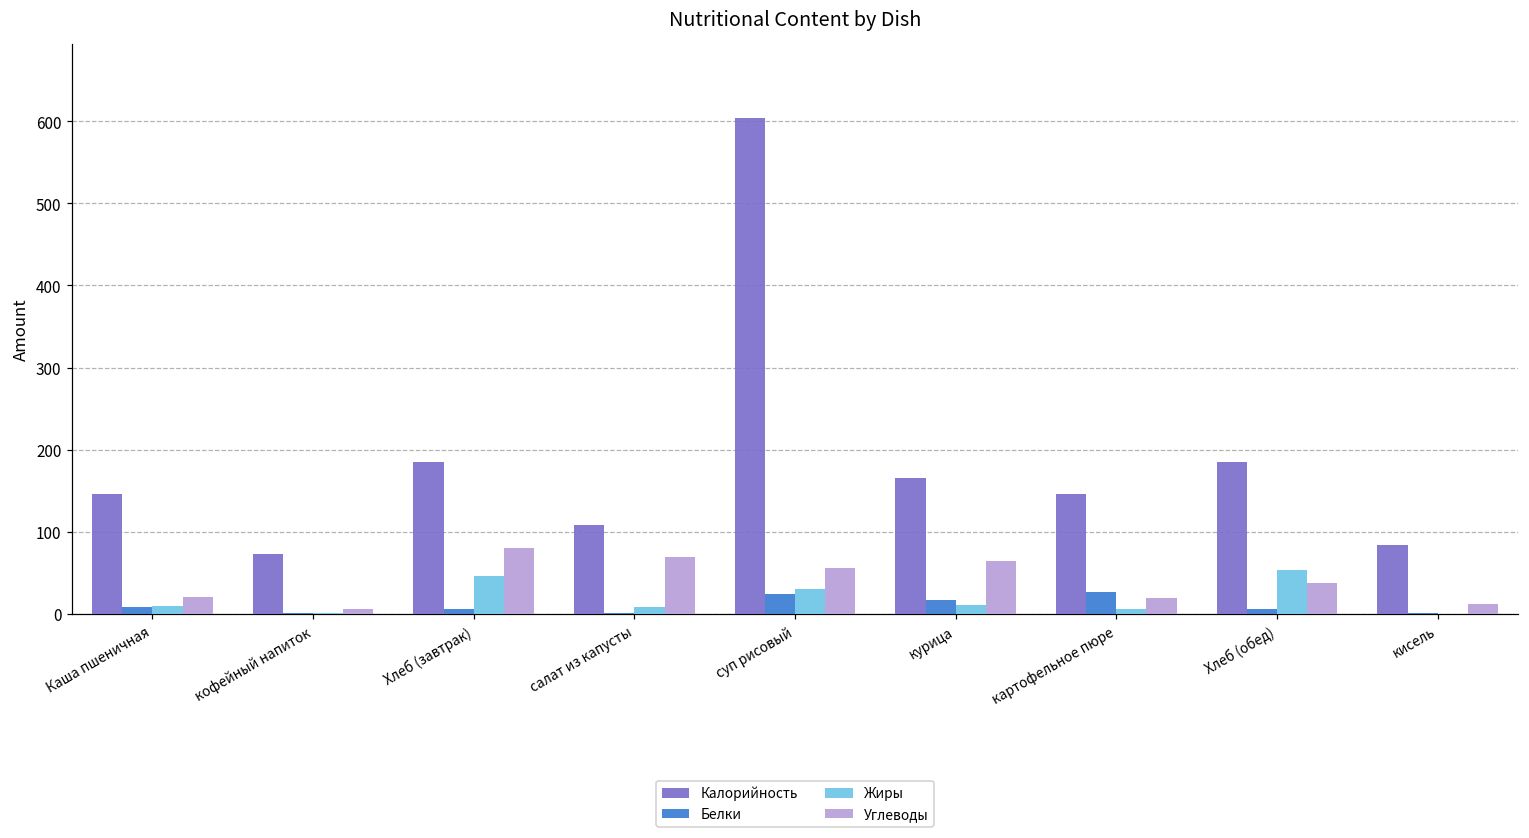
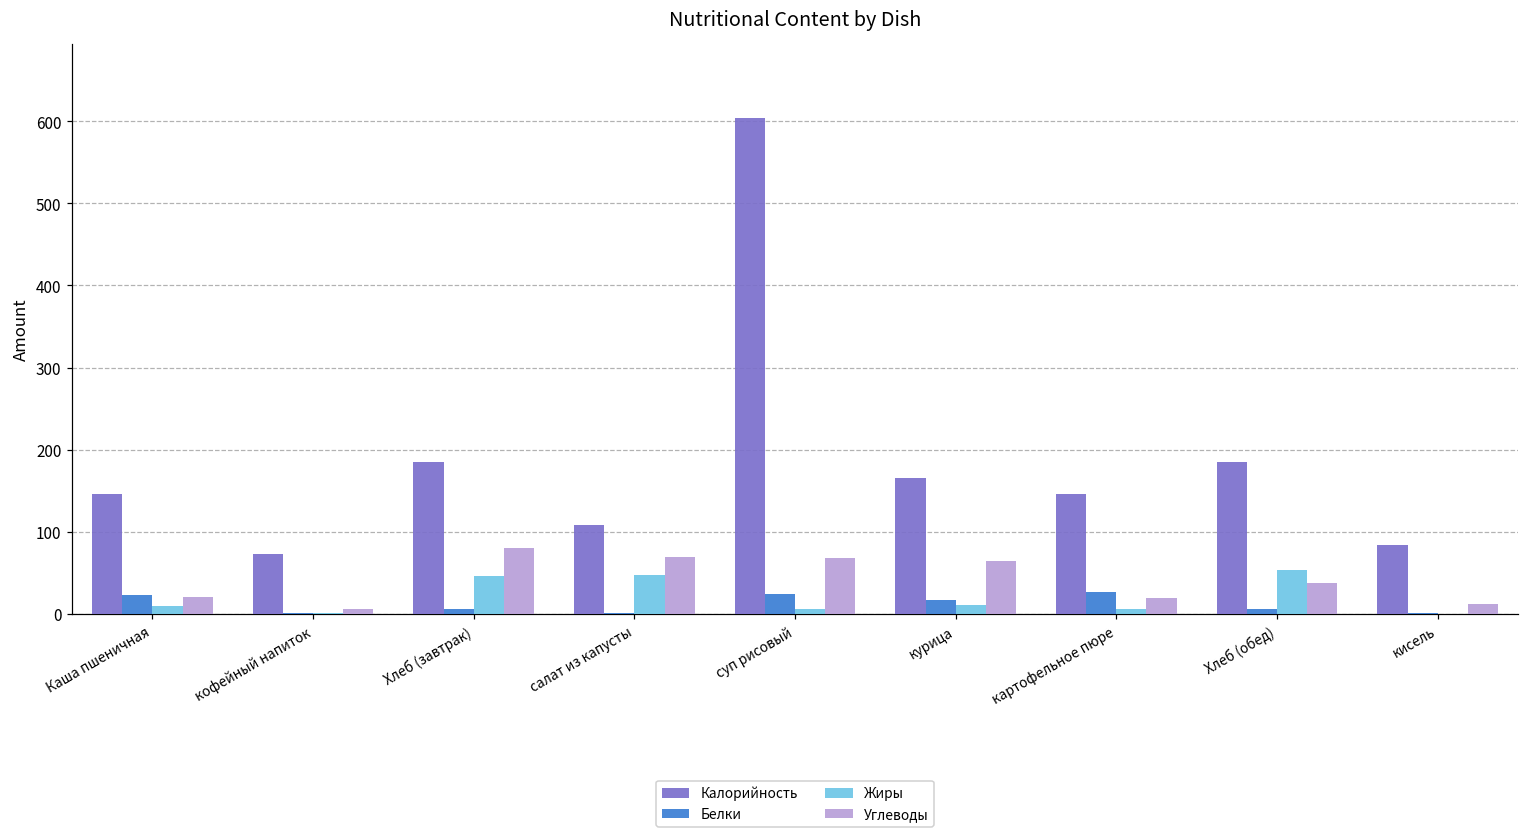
Белки, Каша пшеничная: 10 -> 20
Жиры, салат из капусты: 10 -> 50
Жиры, суп рисовый: 30 -> 10
Углеводы, суп рисовый: 60 -> 70
